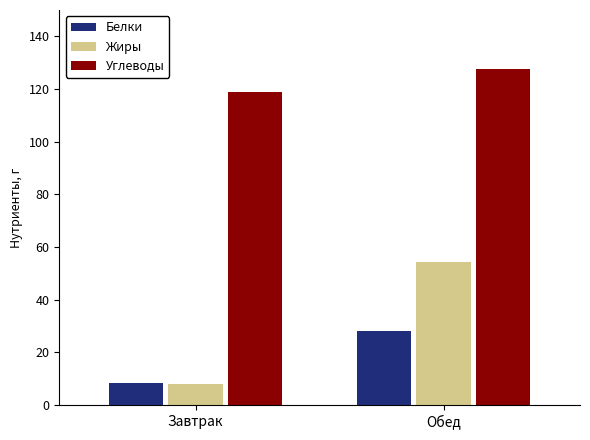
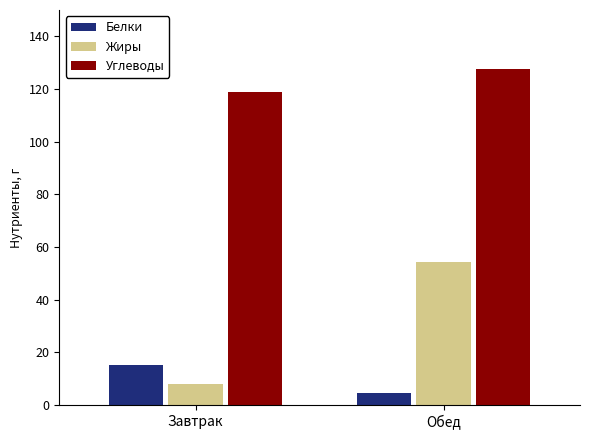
Белки, Завтрак: 9 -> 15
Белки, Обед: 28 -> 5
